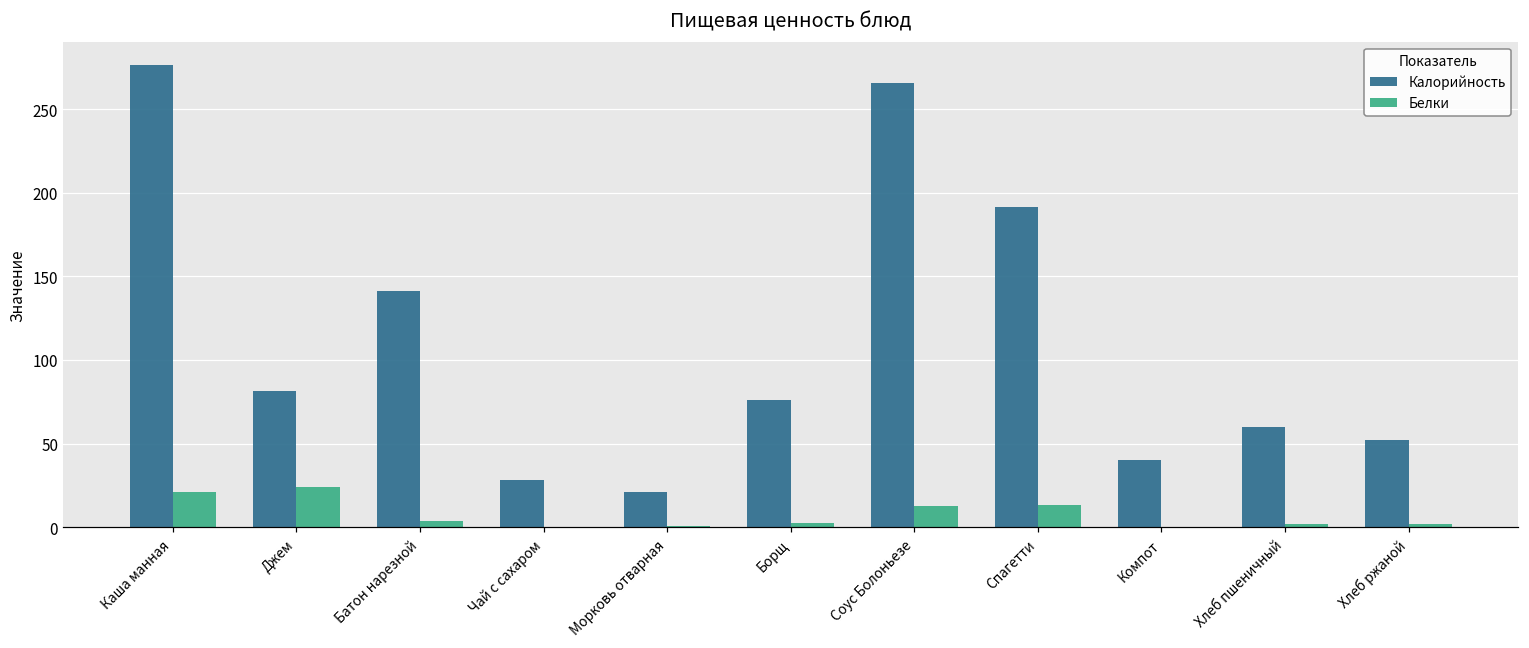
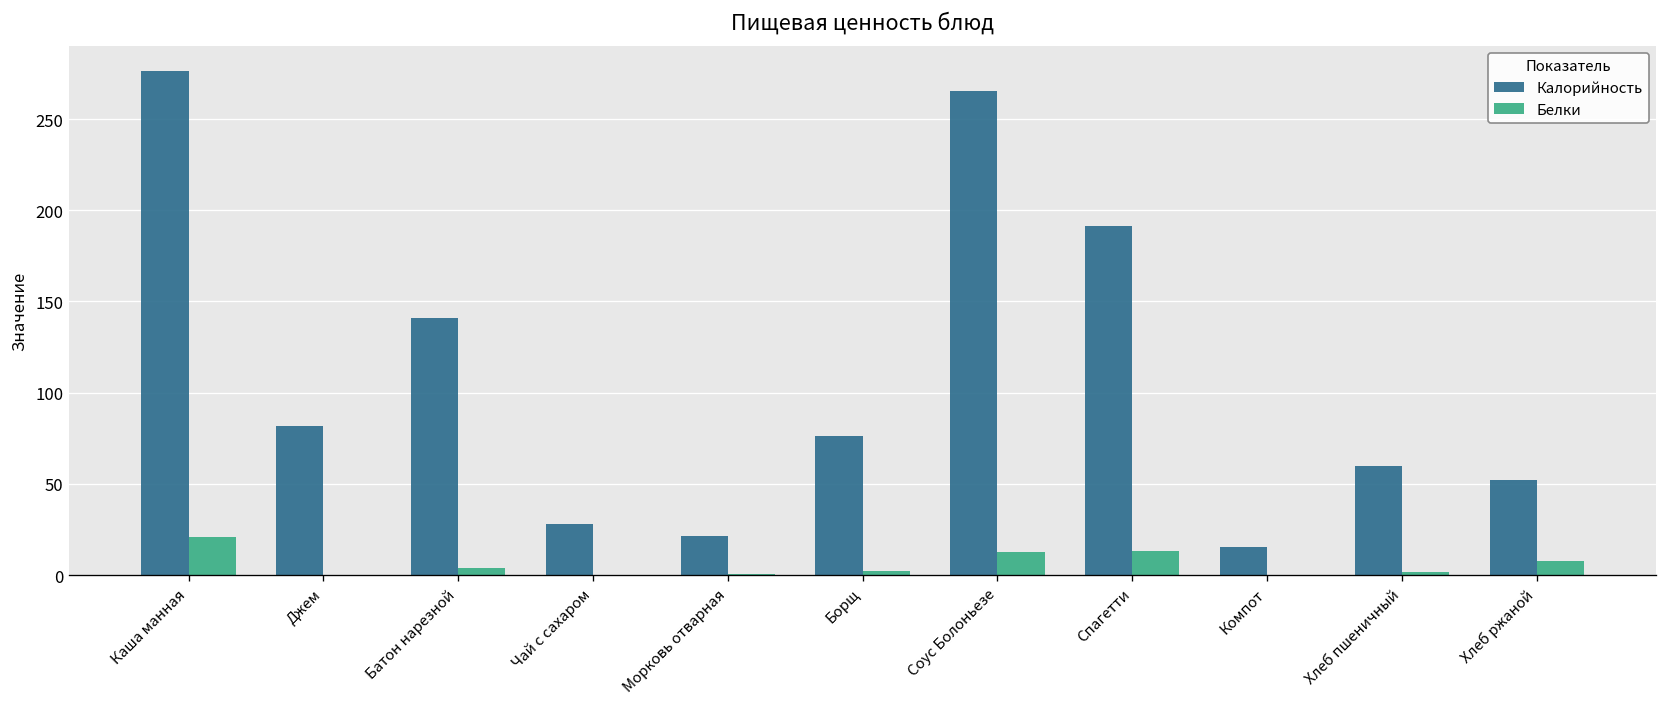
Белки, Джем: 24 -> 0
Калорийность, Компот: 40 -> 16
Белки, Хлеб ржаной: 2 -> 8
